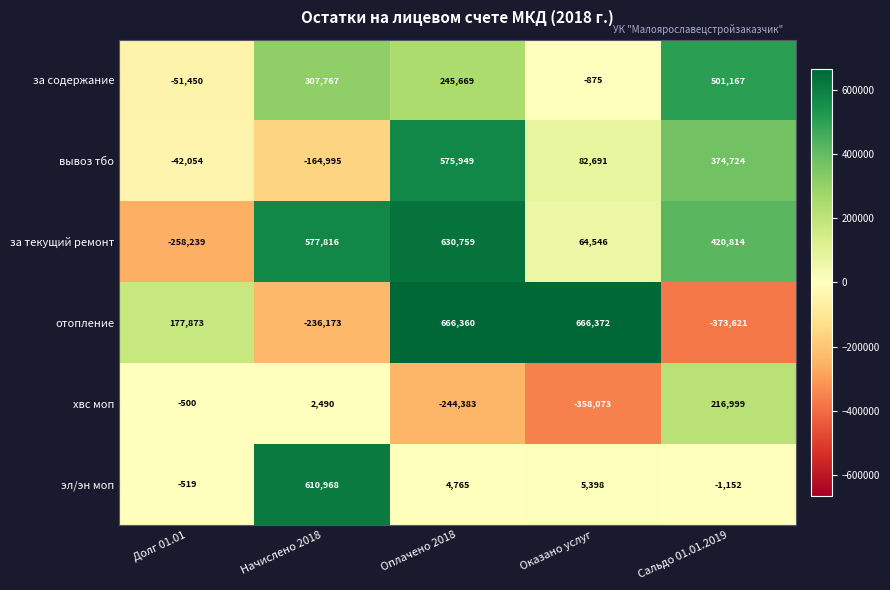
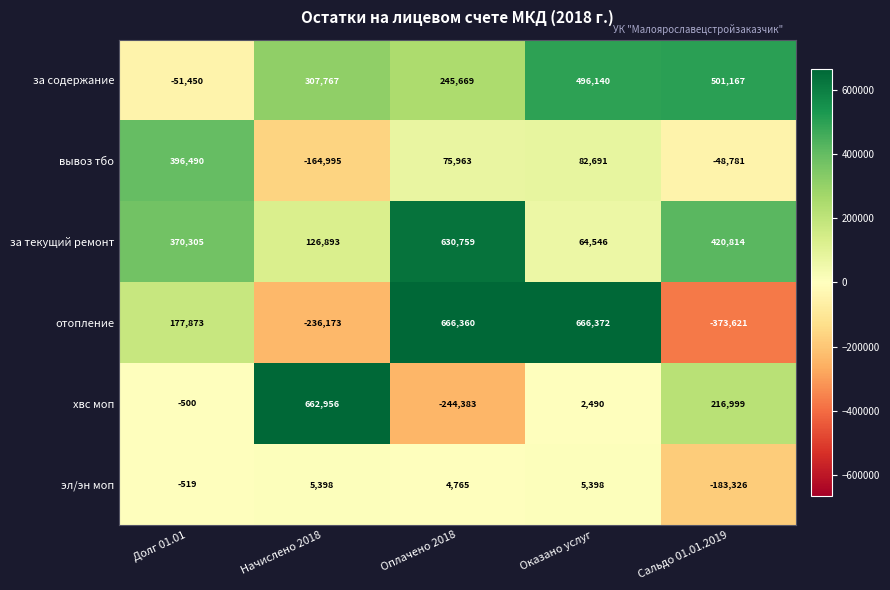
за содержание, Оказано услуг: -875 -> 496,140
вывоз тбо, Долг 01.01: -42,054 -> 396,490
вывоз тбо, Оплачено 2018: 575,949 -> 75,963
вывоз тбо, Сальдо 01.01.2019: 374,724 -> -48,781
за текущий ремонт, Долг 01.01: -258,239 -> 370,305
за текущий ремонт, Начислено 2018: 577,816 -> 126,893
хвс моп, Начислено 2018: 2,490 -> 662,956
хвс моп, Оказано услуг: -358,073 -> 2,490
эл/эн моп, Начислено 2018: 610,968 -> 5,398
эл/эн моп, Сальдо 01.01.2019: -1,152 -> -183,326
